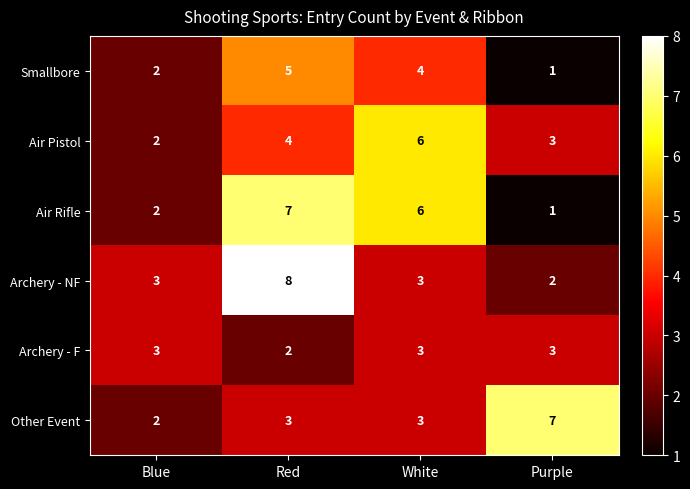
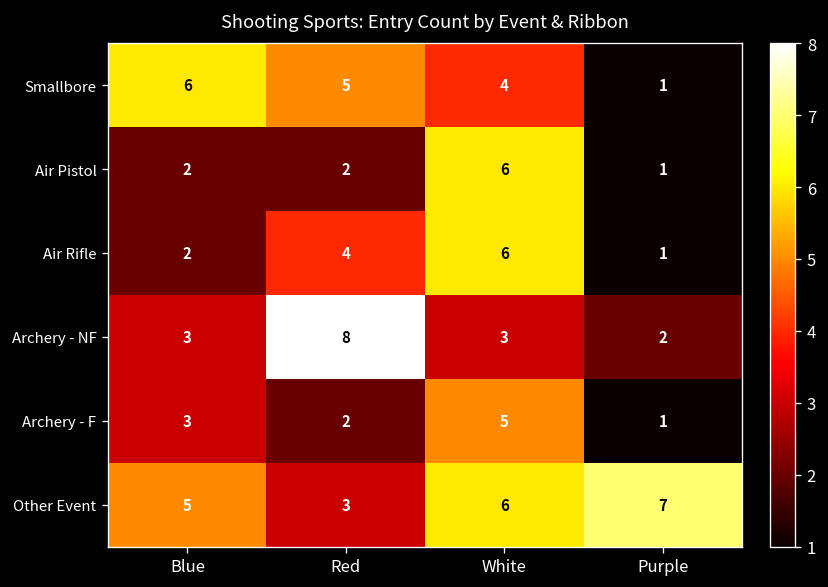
Smallbore, Blue: 2 -> 6
Air Pistol, Red: 4 -> 2
Air Pistol, Purple: 3 -> 1
Air Rifle, Red: 7 -> 4
Archery - F, White: 3 -> 5
Archery - F, Purple: 3 -> 1
Other Event, Blue: 2 -> 5
Other Event, White: 3 -> 6
